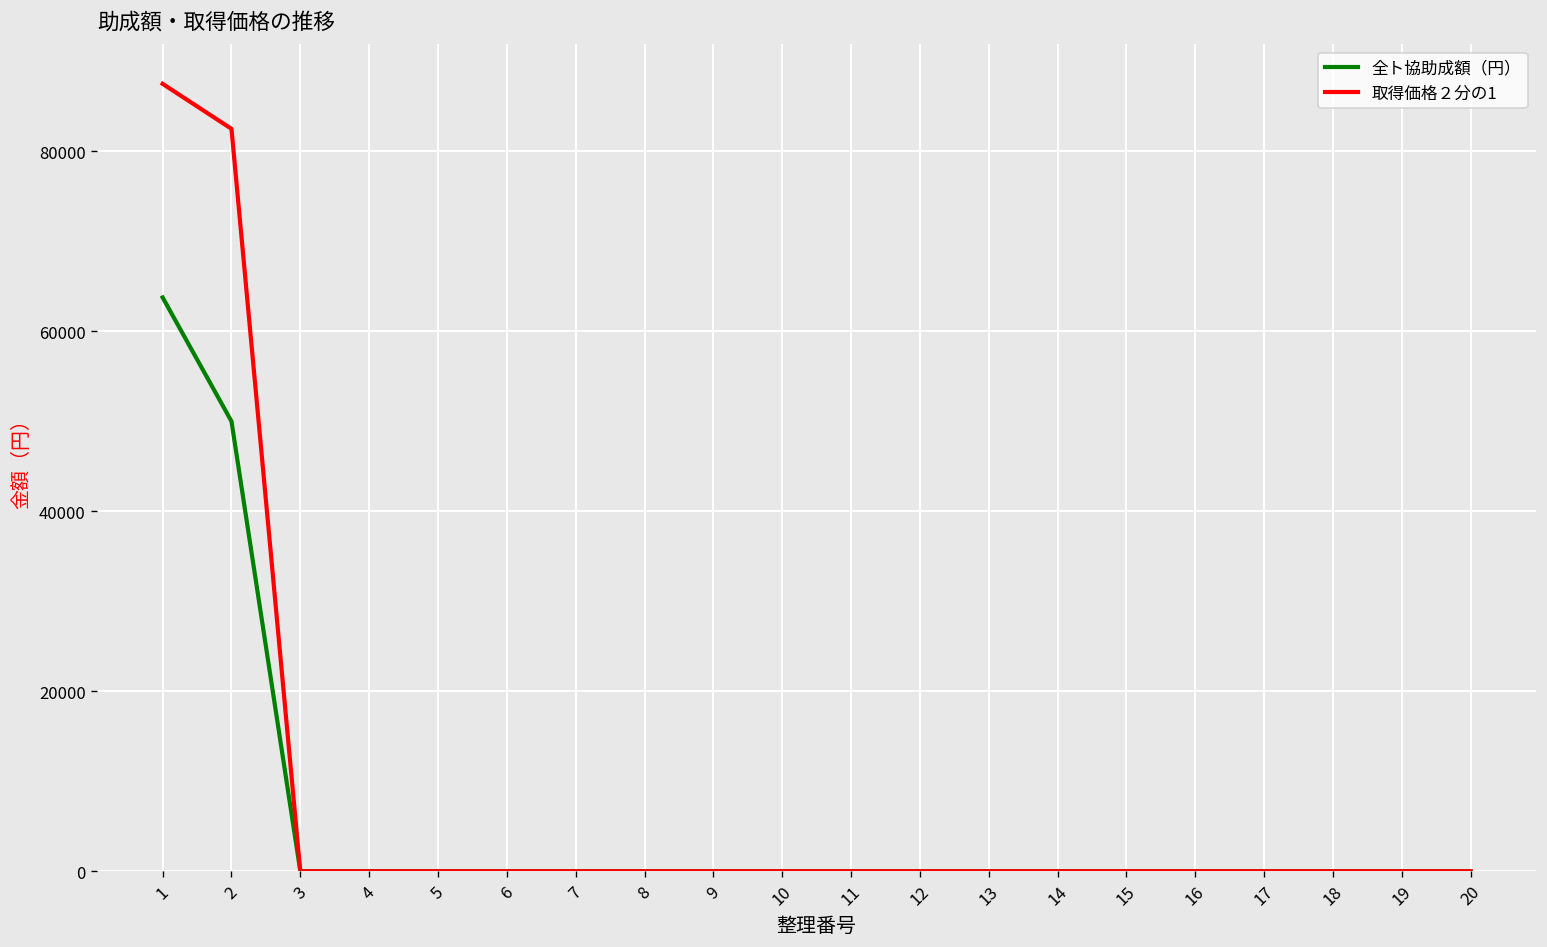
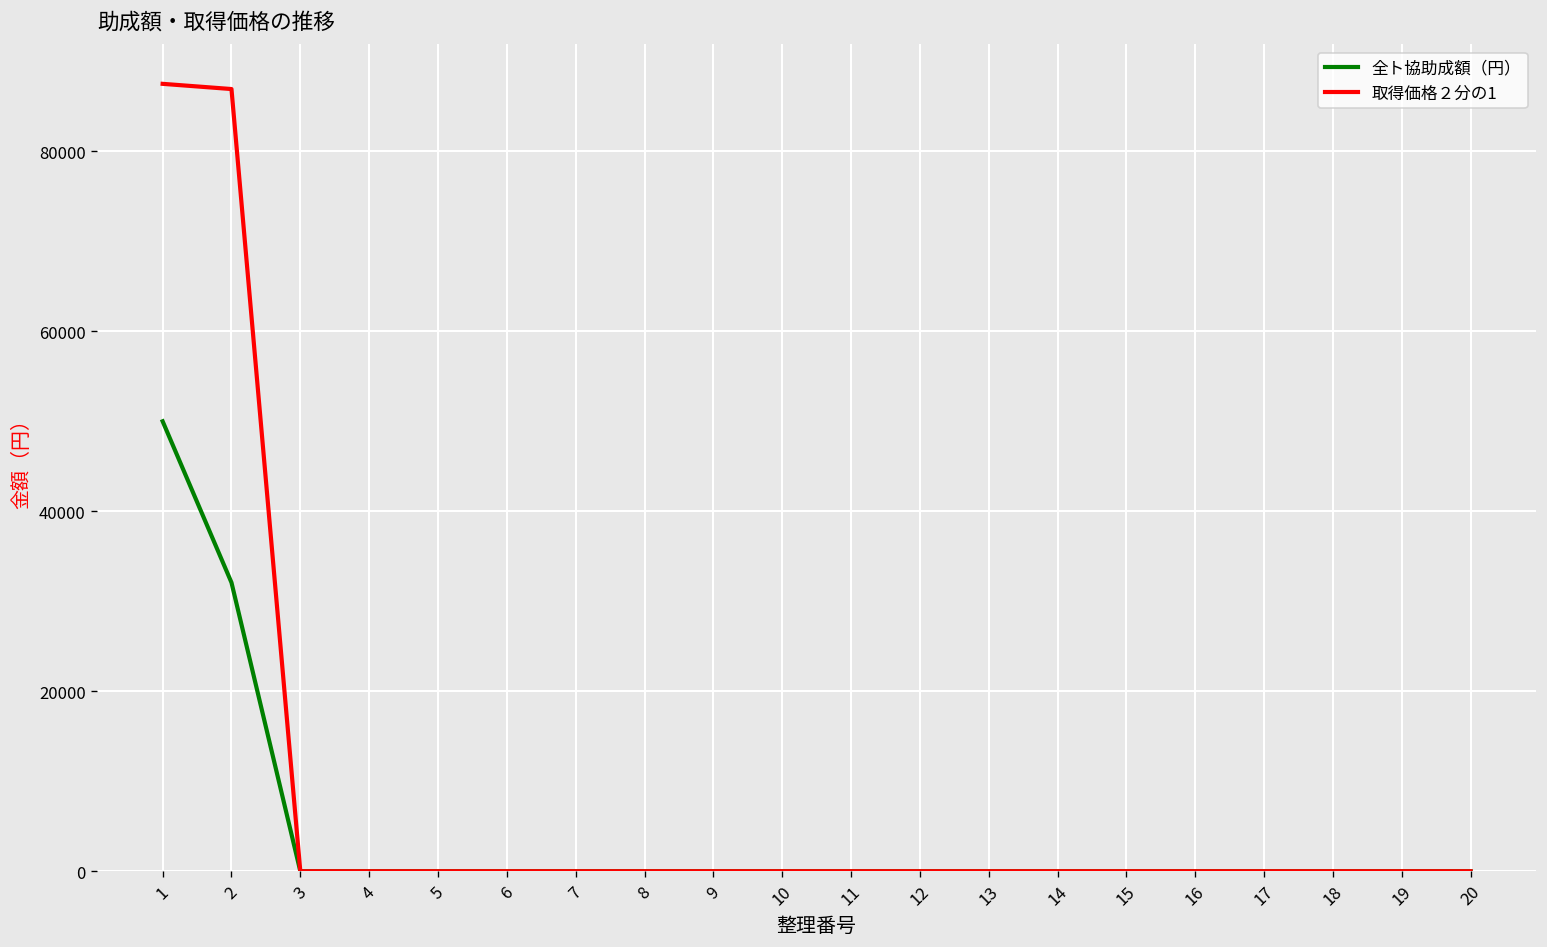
全ト協助成額（円）, 1: 64000 -> 50000
全ト協助成額（円）, 2: 50000 -> 32000
取得価格２分の1, 2: 83000 -> 87000
